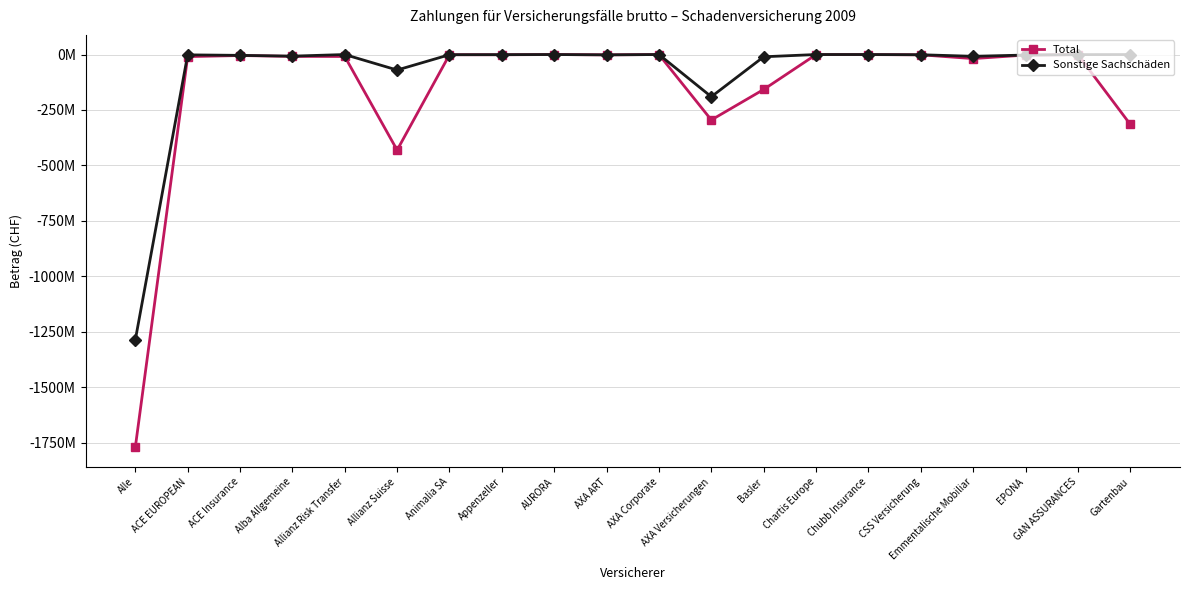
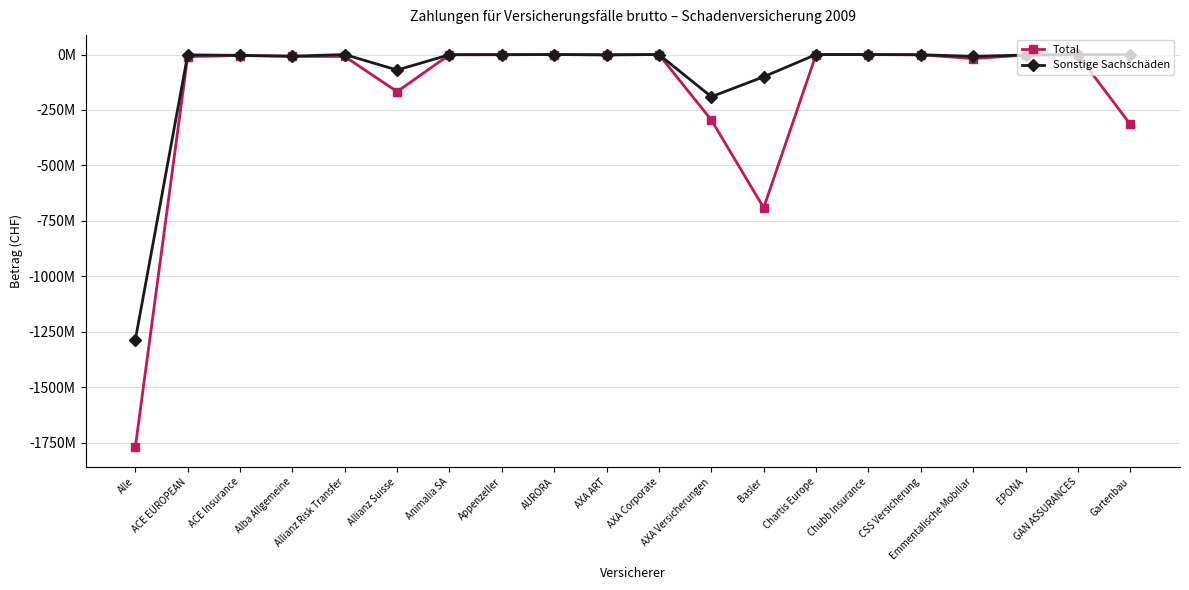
Total, Allianz Suisse: -430000000 -> -170000000
Total, Basler: -160000000 -> -690000000
Sonstige Sachschäden, Basler: -10000000 -> -100000000
